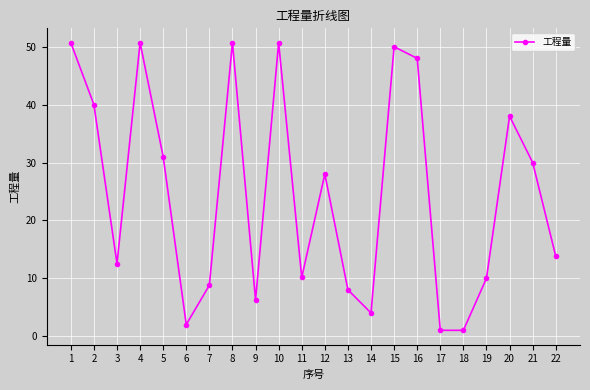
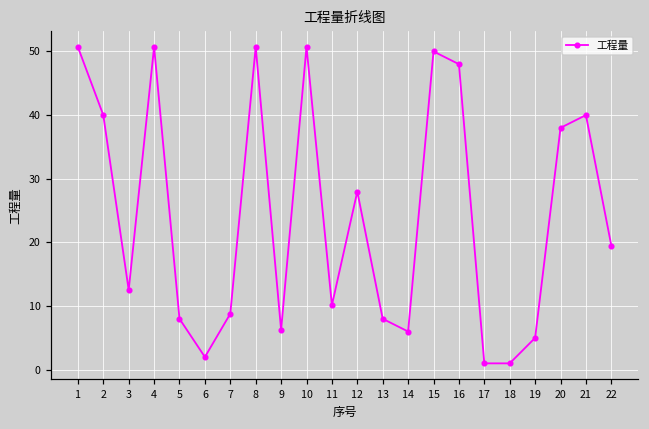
5: 31 -> 8
14: 4 -> 6
19: 10 -> 5
21: 30 -> 40
22: 14 -> 20
